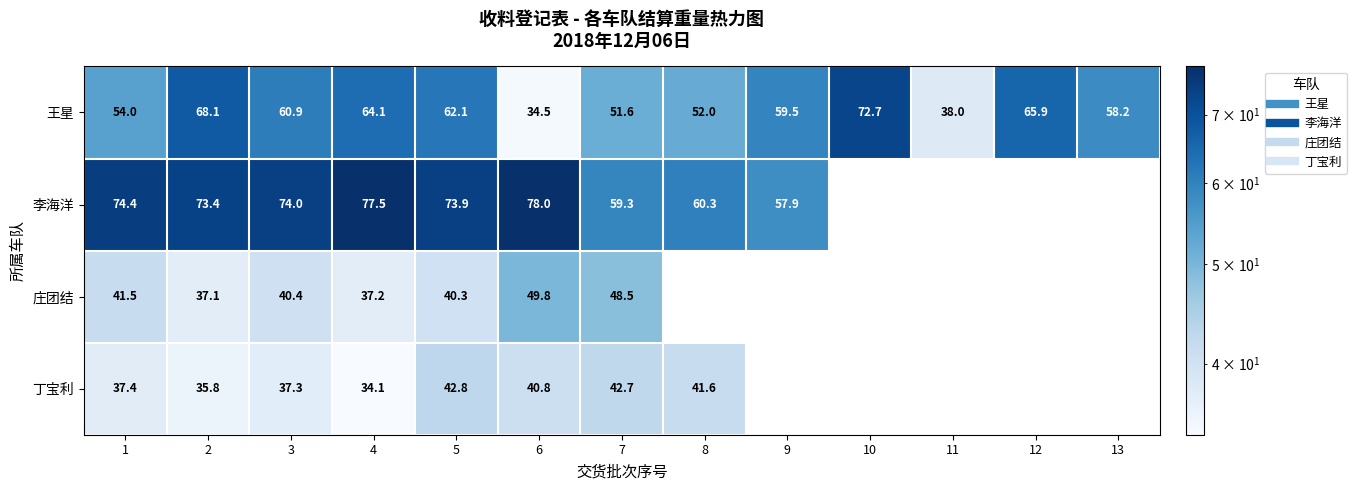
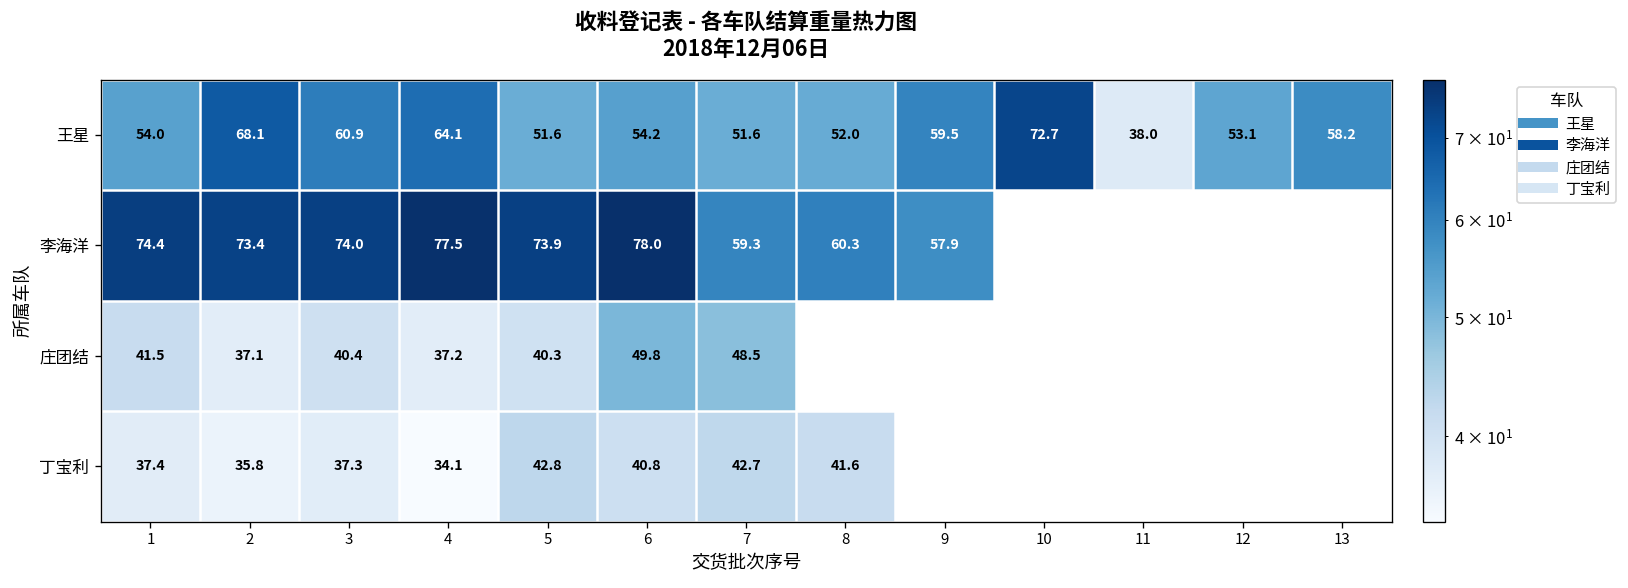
王星, 5: 62.1 -> 51.6
王星, 6: 34.5 -> 54.2
王星, 12: 65.9 -> 53.1
